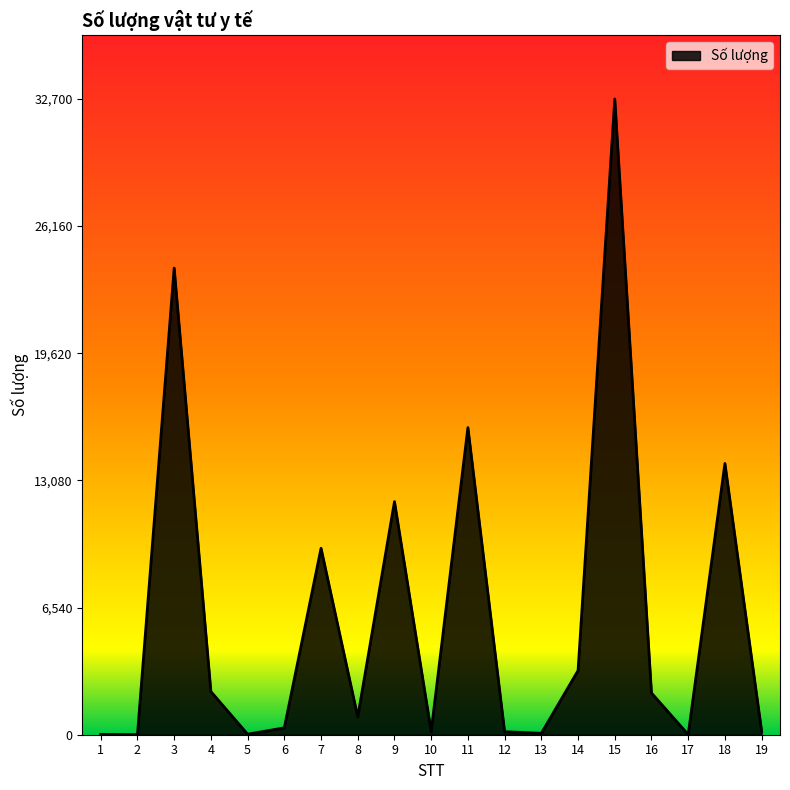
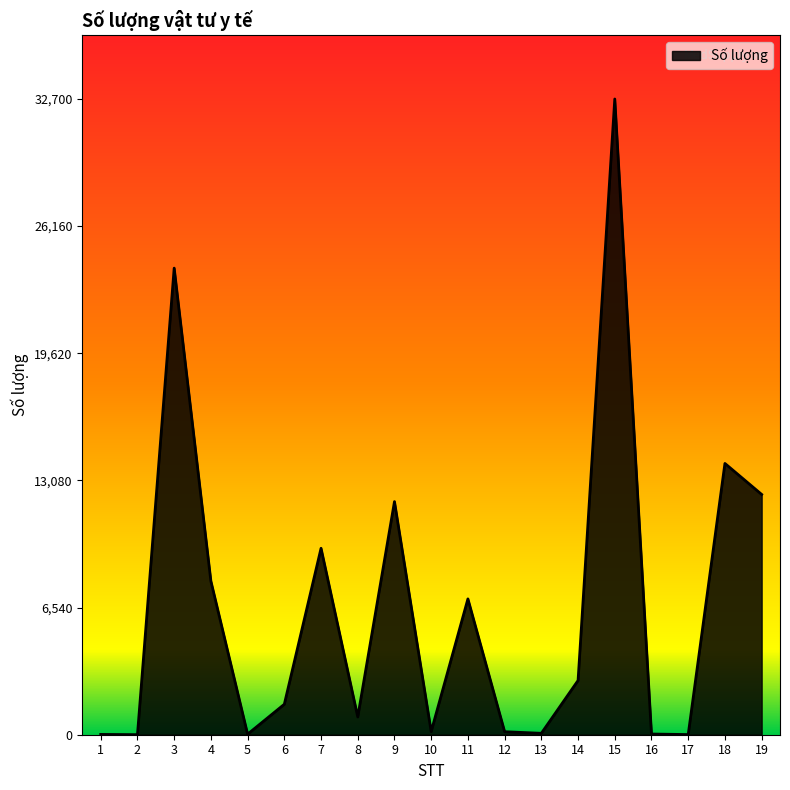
4: 2,200 -> 7,900
6: 400 -> 1,600
11: 15,800 -> 7,000
14: 3,300 -> 2,800
16: 2,100 -> 0
19: 200 -> 12,400
